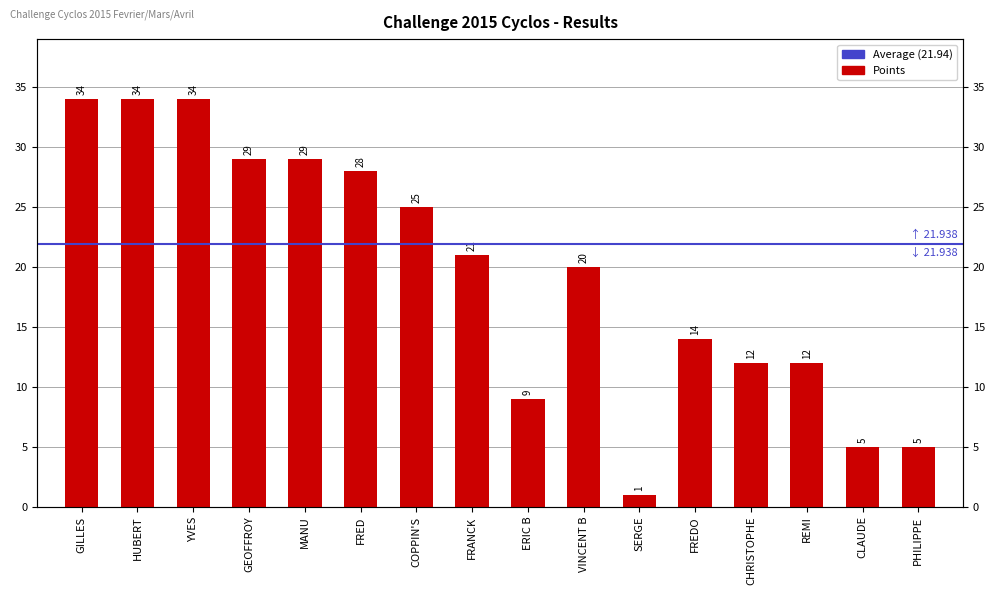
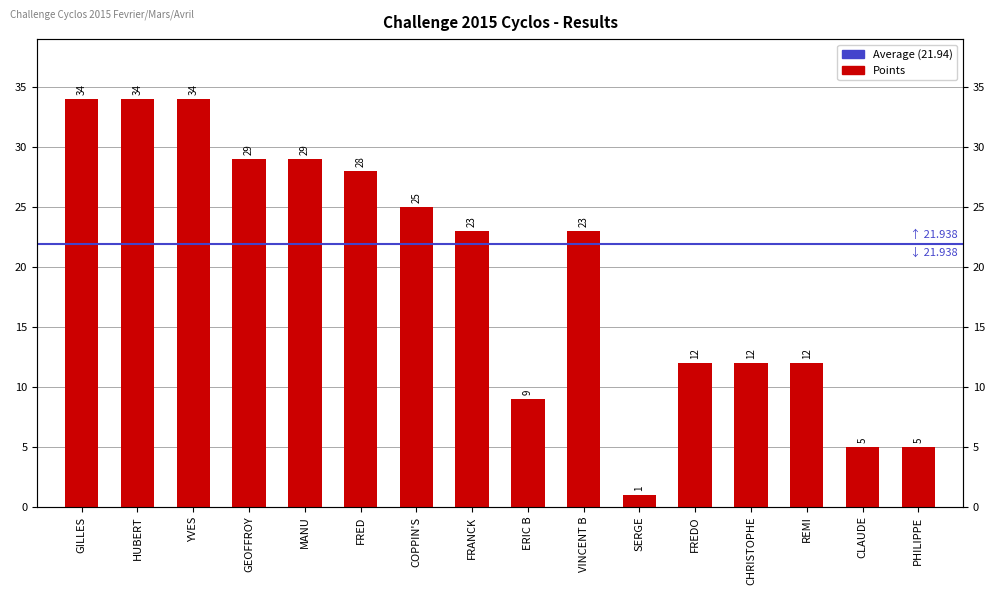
FRANCK: 21 -> 23
VINCENT B: 20 -> 23
FREDO: 14 -> 12
